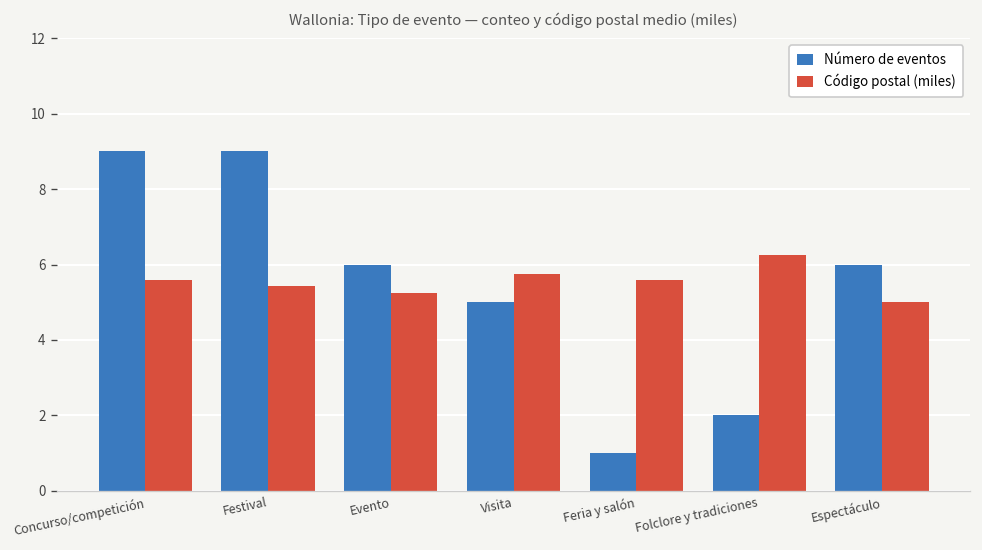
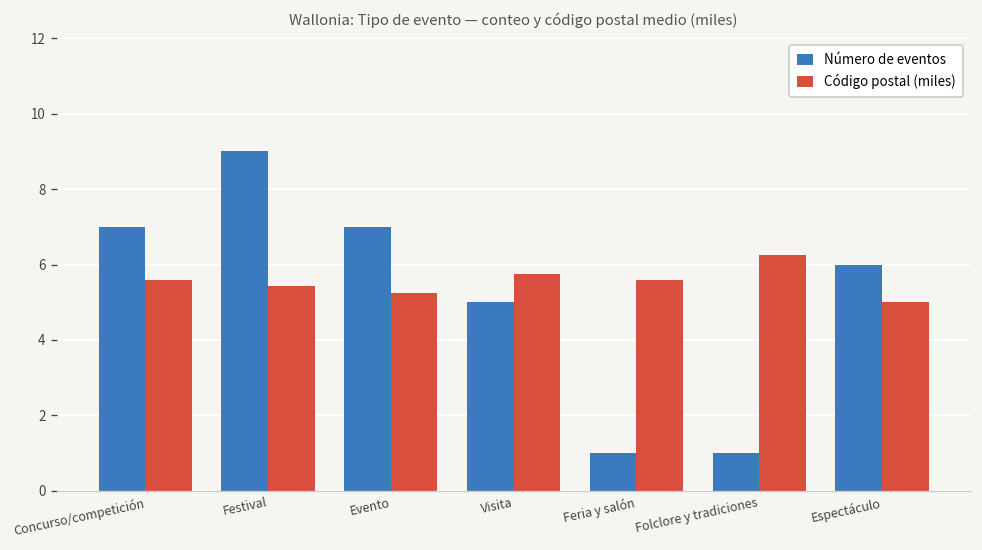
Número de eventos, Concurso/competición: 9 -> 7
Número de eventos, Evento: 6 -> 7
Número de eventos, Folclore y tradiciones: 2 -> 1
